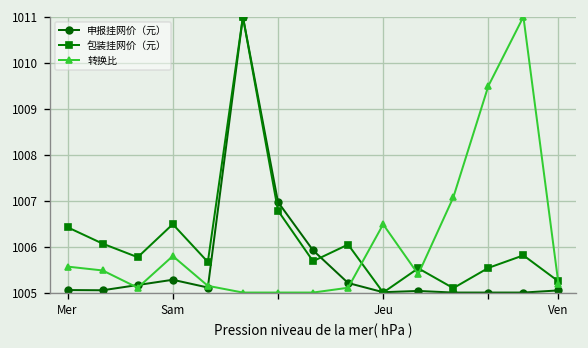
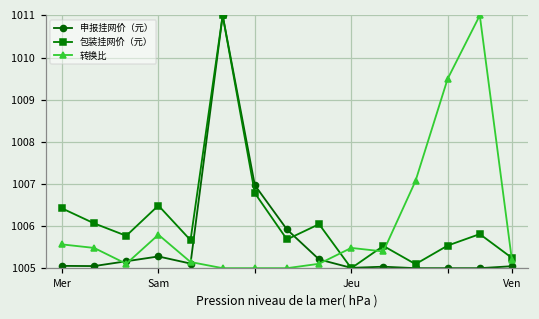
转换比, Jeu: 1006.5 -> 1005.5
